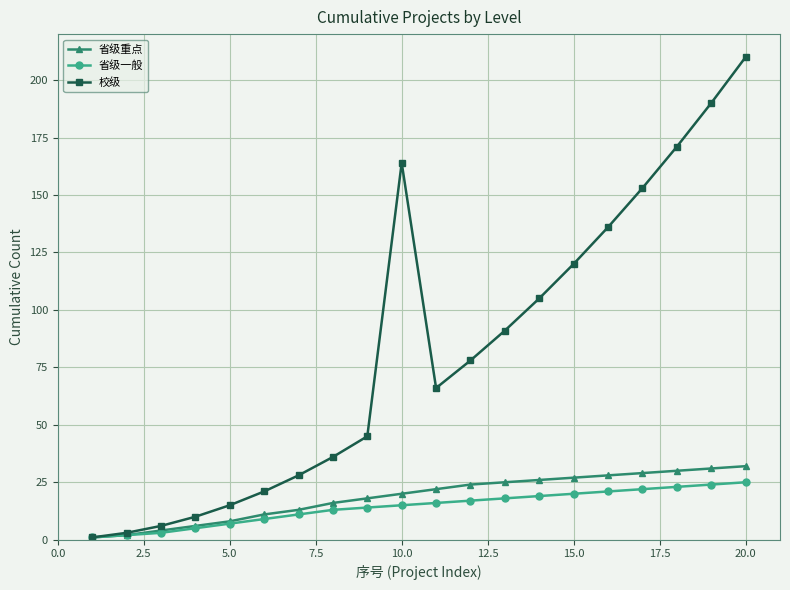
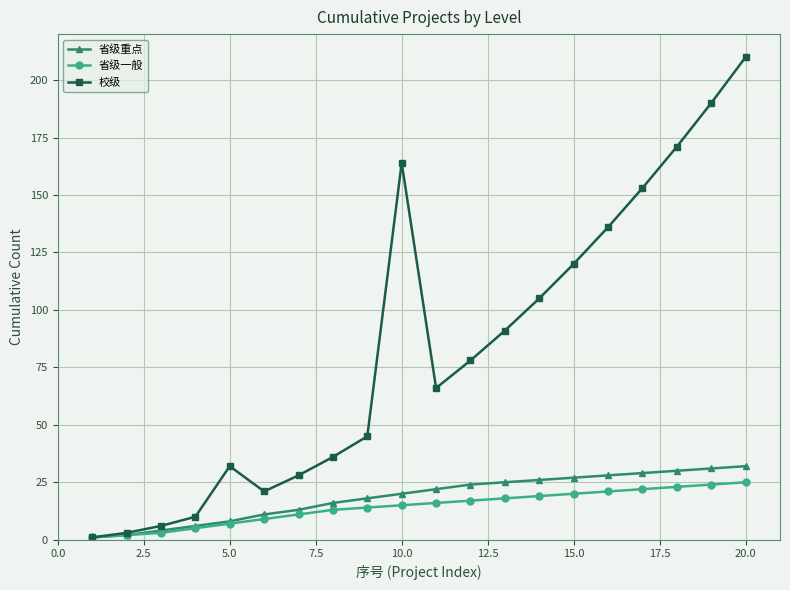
校级, 5.0: 15 -> 32
